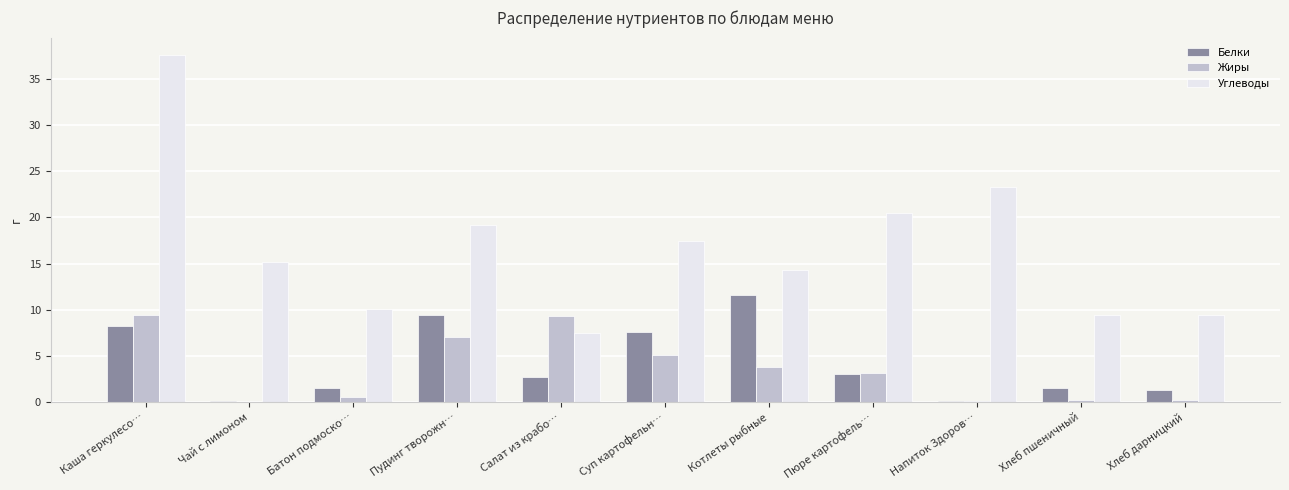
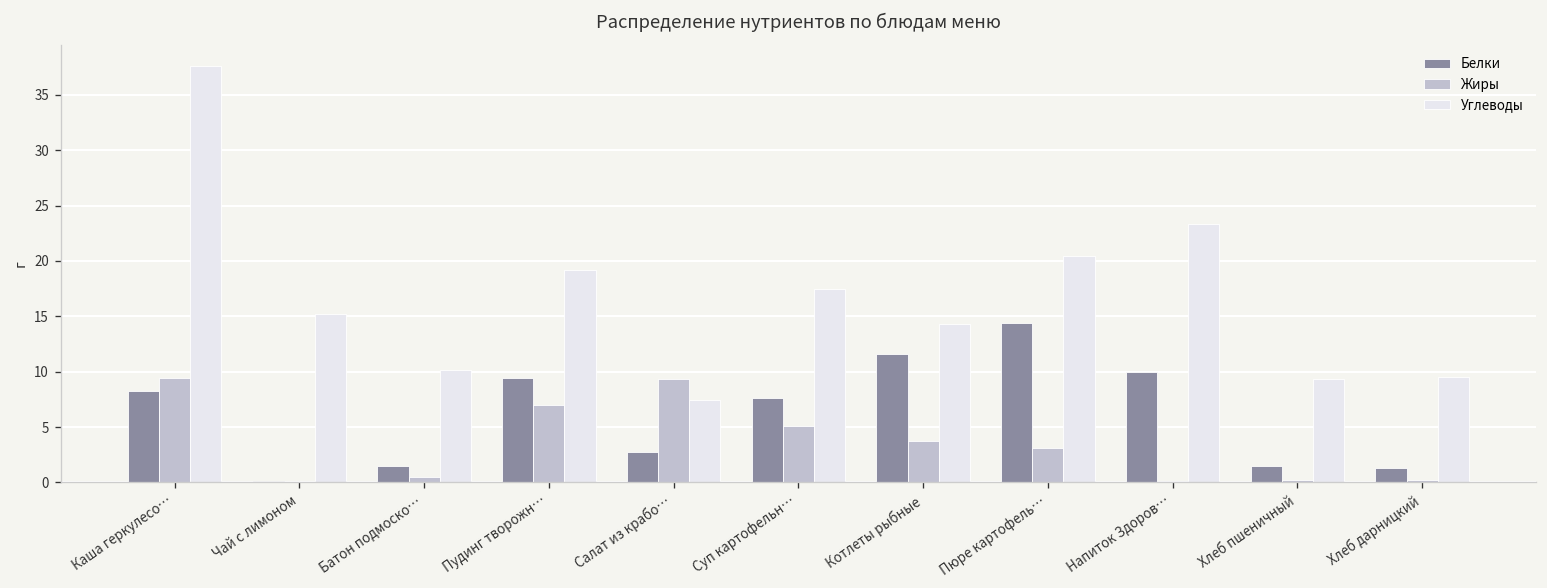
Белки, Пюре картофель…: 3 -> 14
Белки, Напиток Здоров…: 0 -> 10
